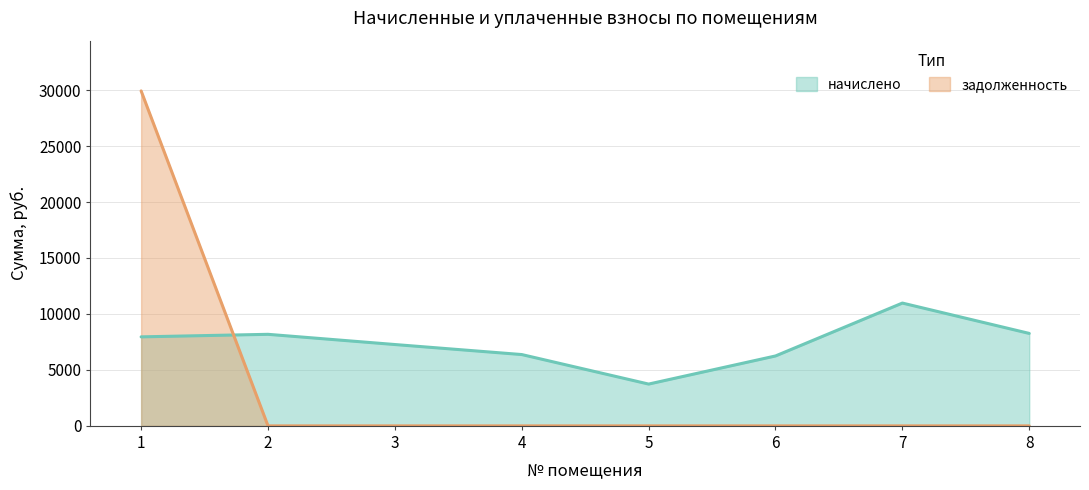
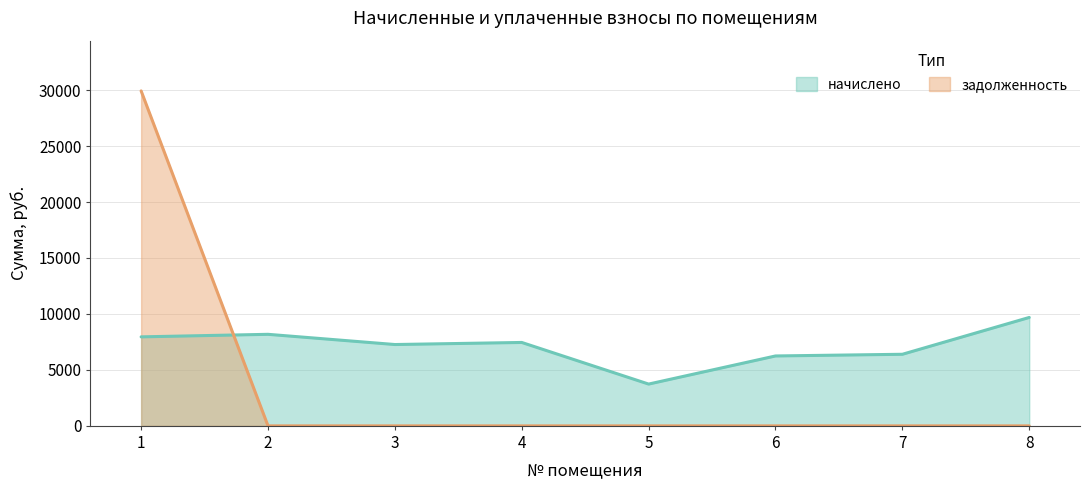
начислено, 4: 6400 -> 7500
начислено, 7: 11000 -> 6400
начислено, 8: 8300 -> 9700
